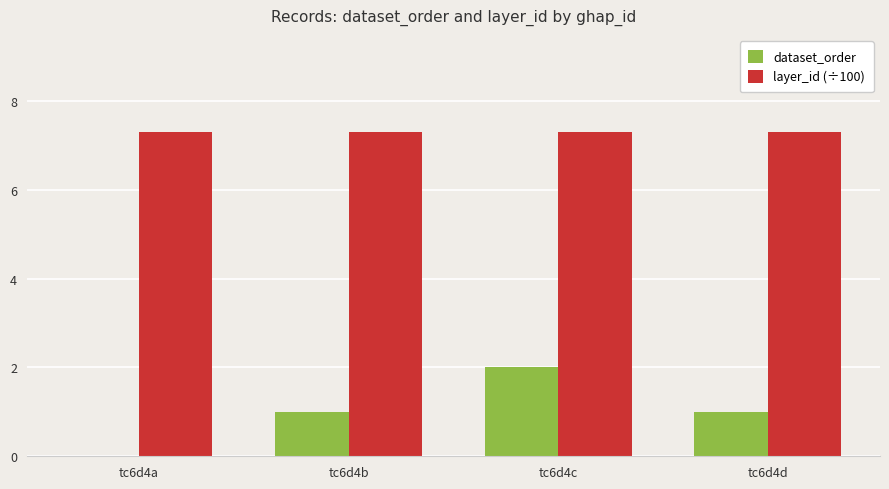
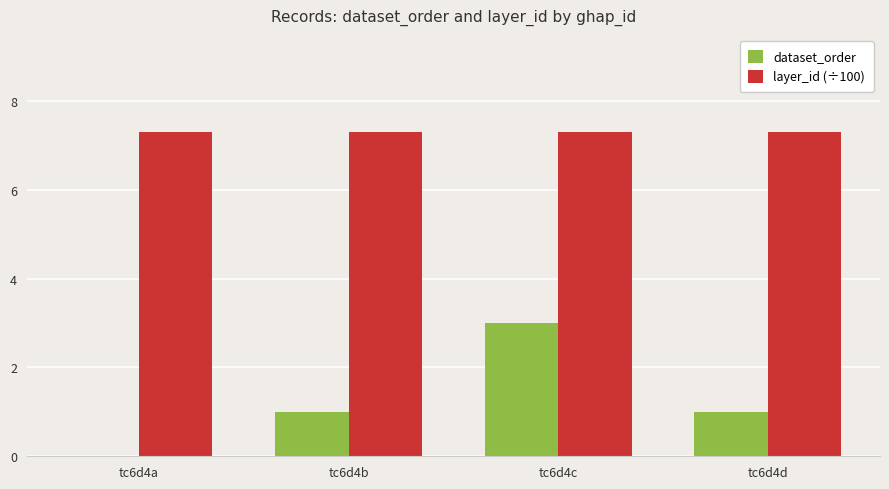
dataset_order, tc6d4c: 2 -> 3
